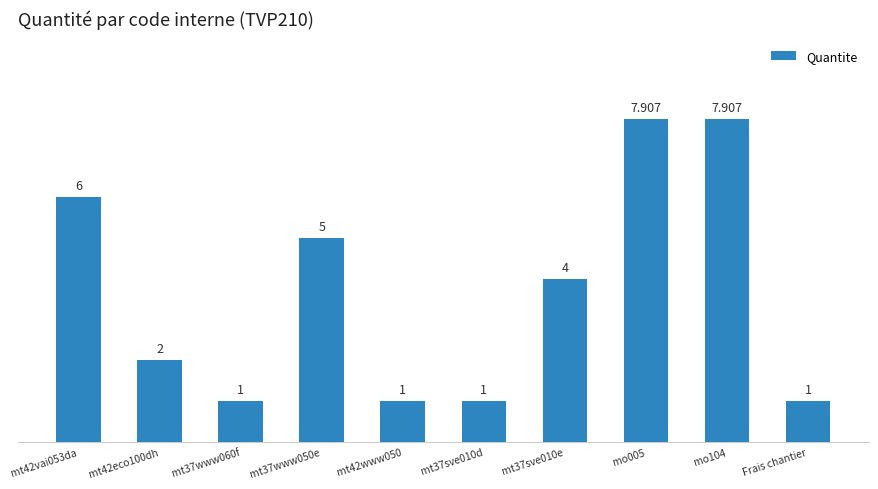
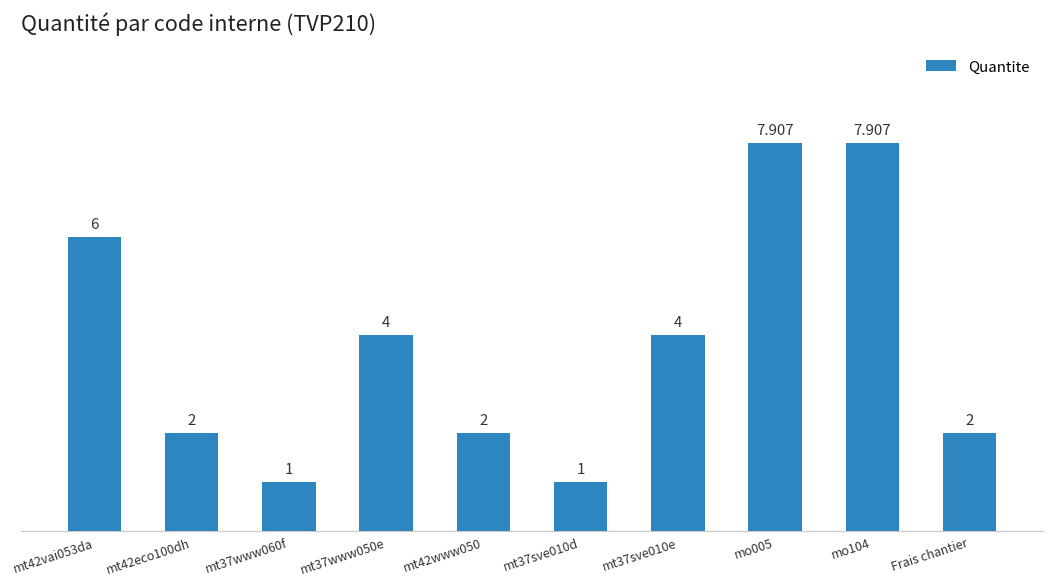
mt37www050e: 5 -> 4
mt42www050: 1 -> 2
Frais chantier: 1 -> 2
